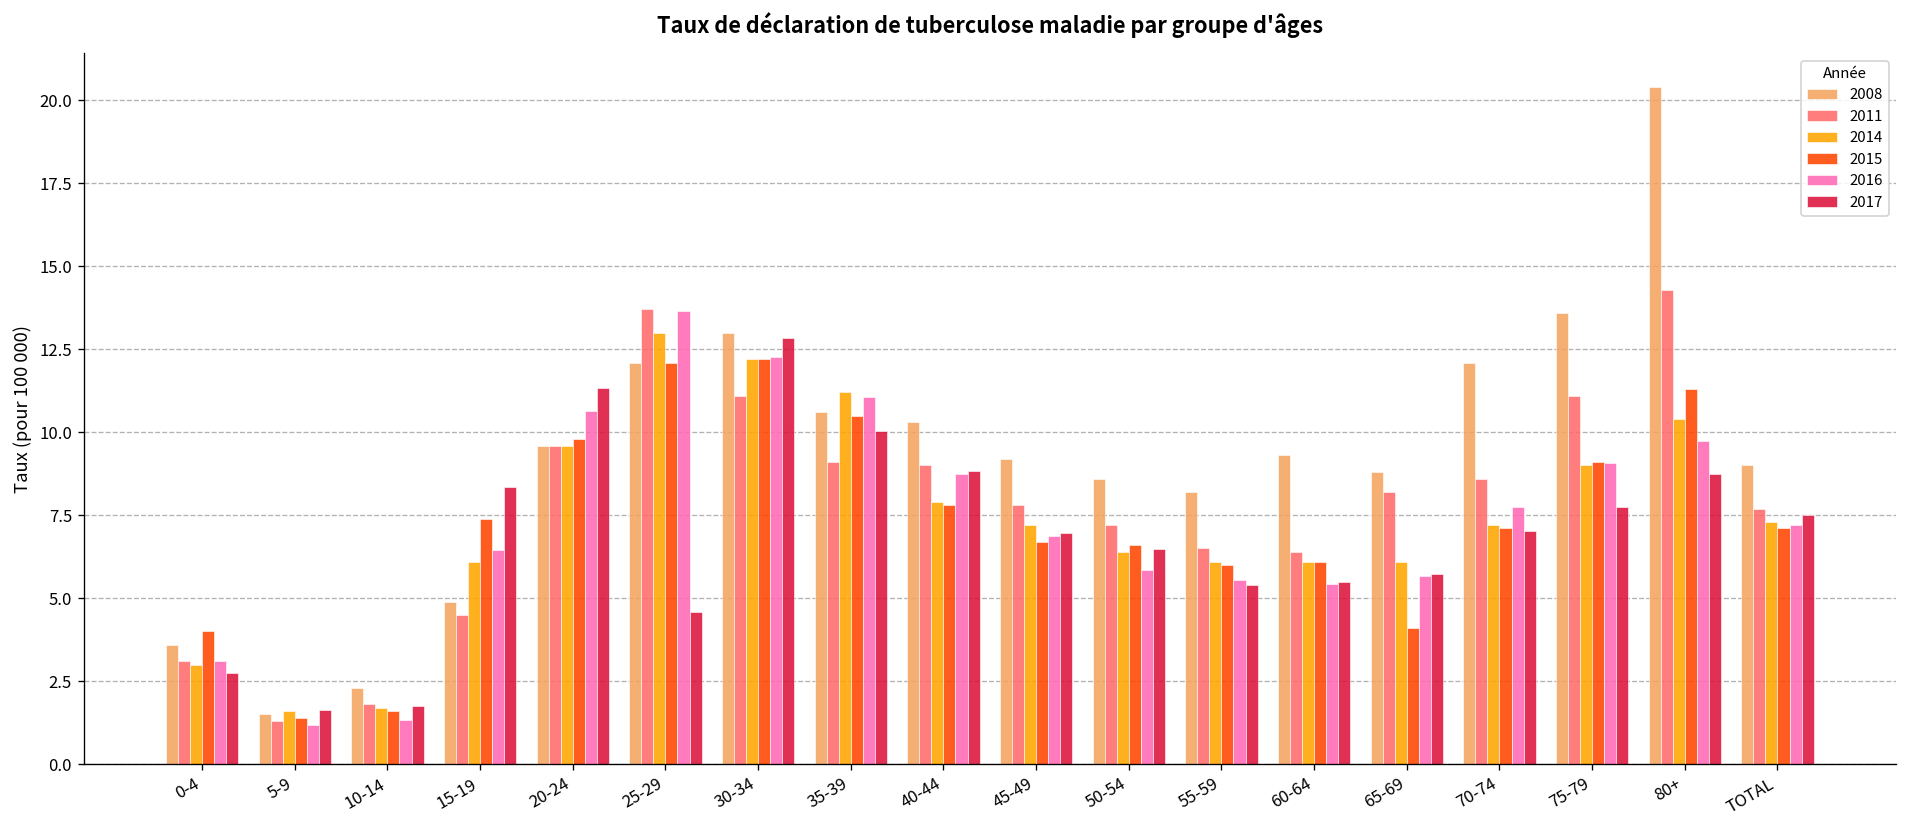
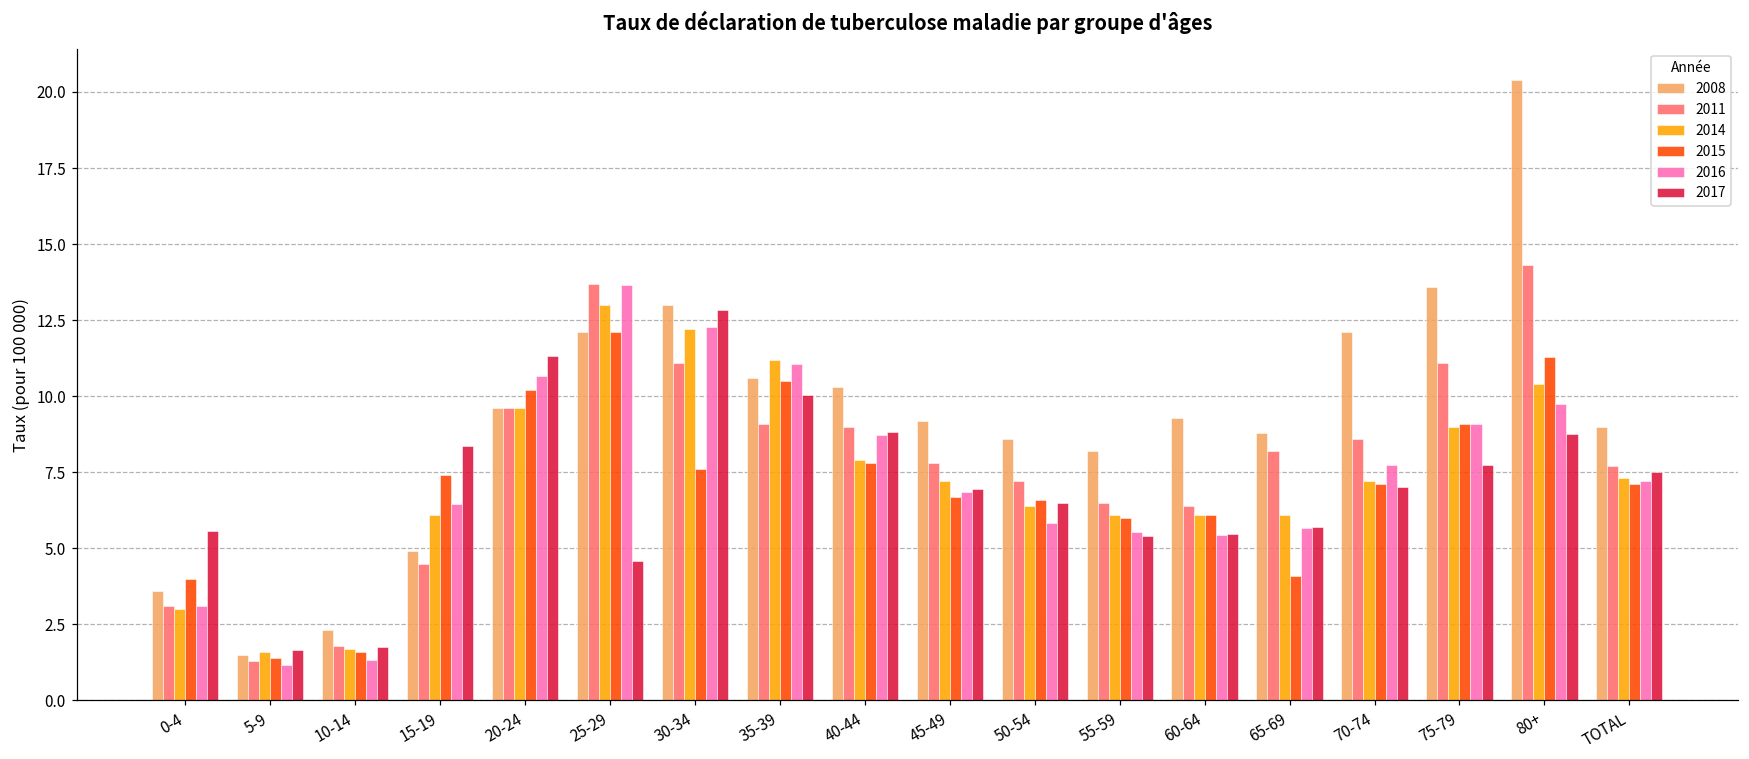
2017, 0-4: 2.7 -> 5.6
2015, 20-24: 9.8 -> 10.2
2015, 30-34: 12.2 -> 7.6
